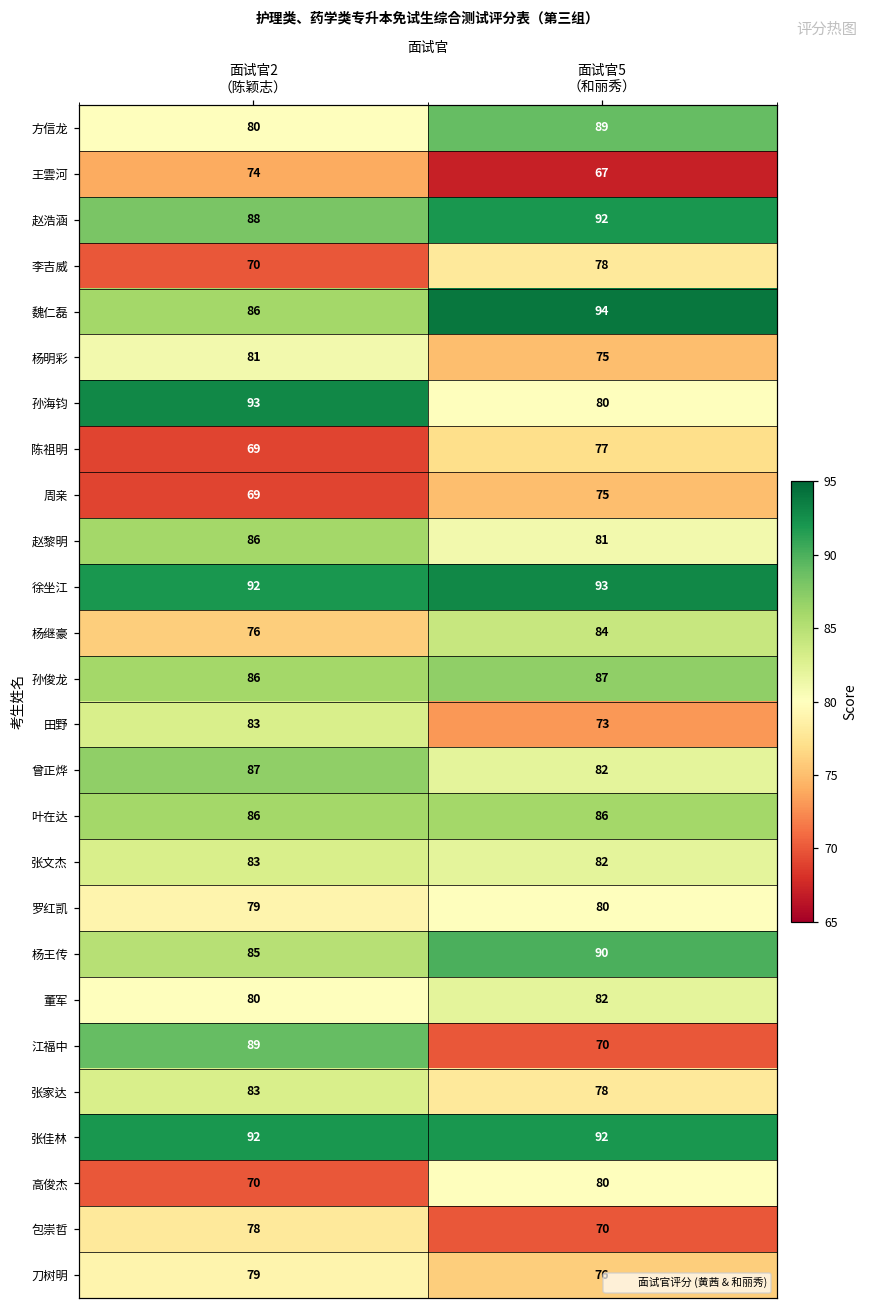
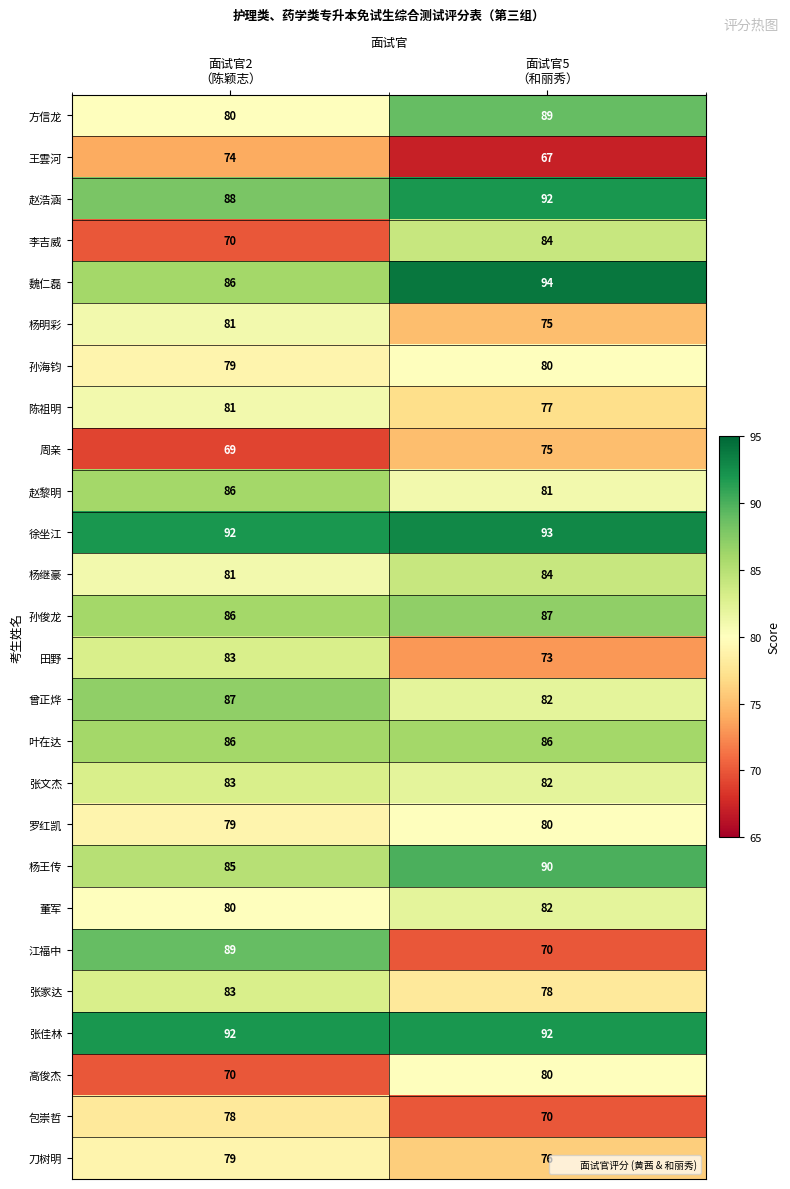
李吉威, 面试官5 （和丽秀）: 78 -> 84
孙海钧, 面试官2 （陈颖志）: 93 -> 79
陈祖明, 面试官2 （陈颖志）: 69 -> 81
杨继豪, 面试官2 （陈颖志）: 76 -> 81
